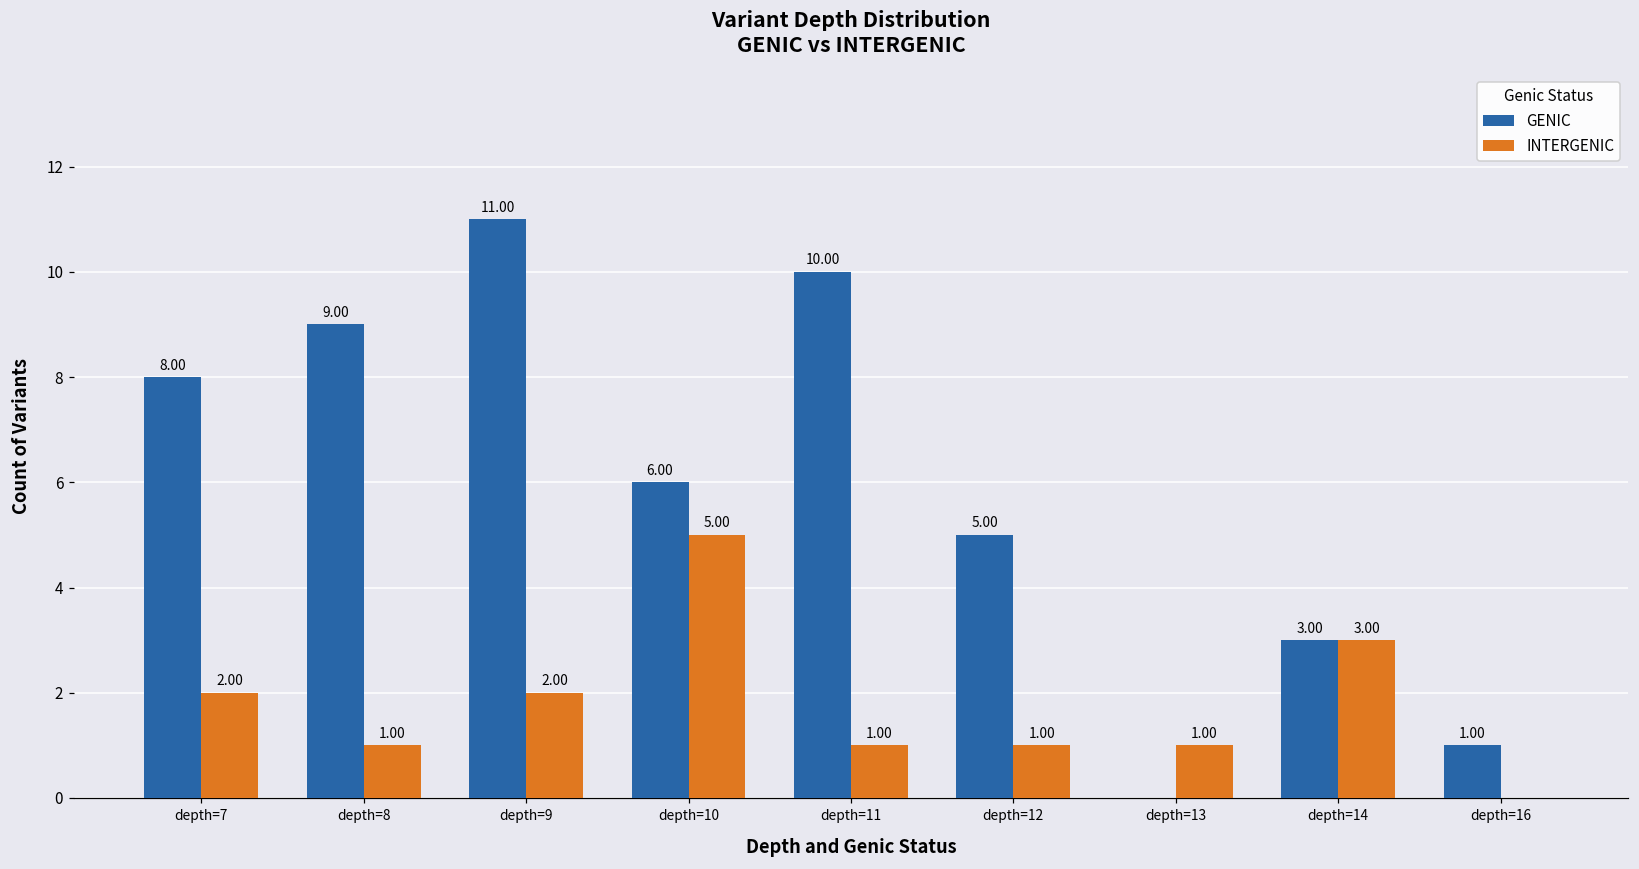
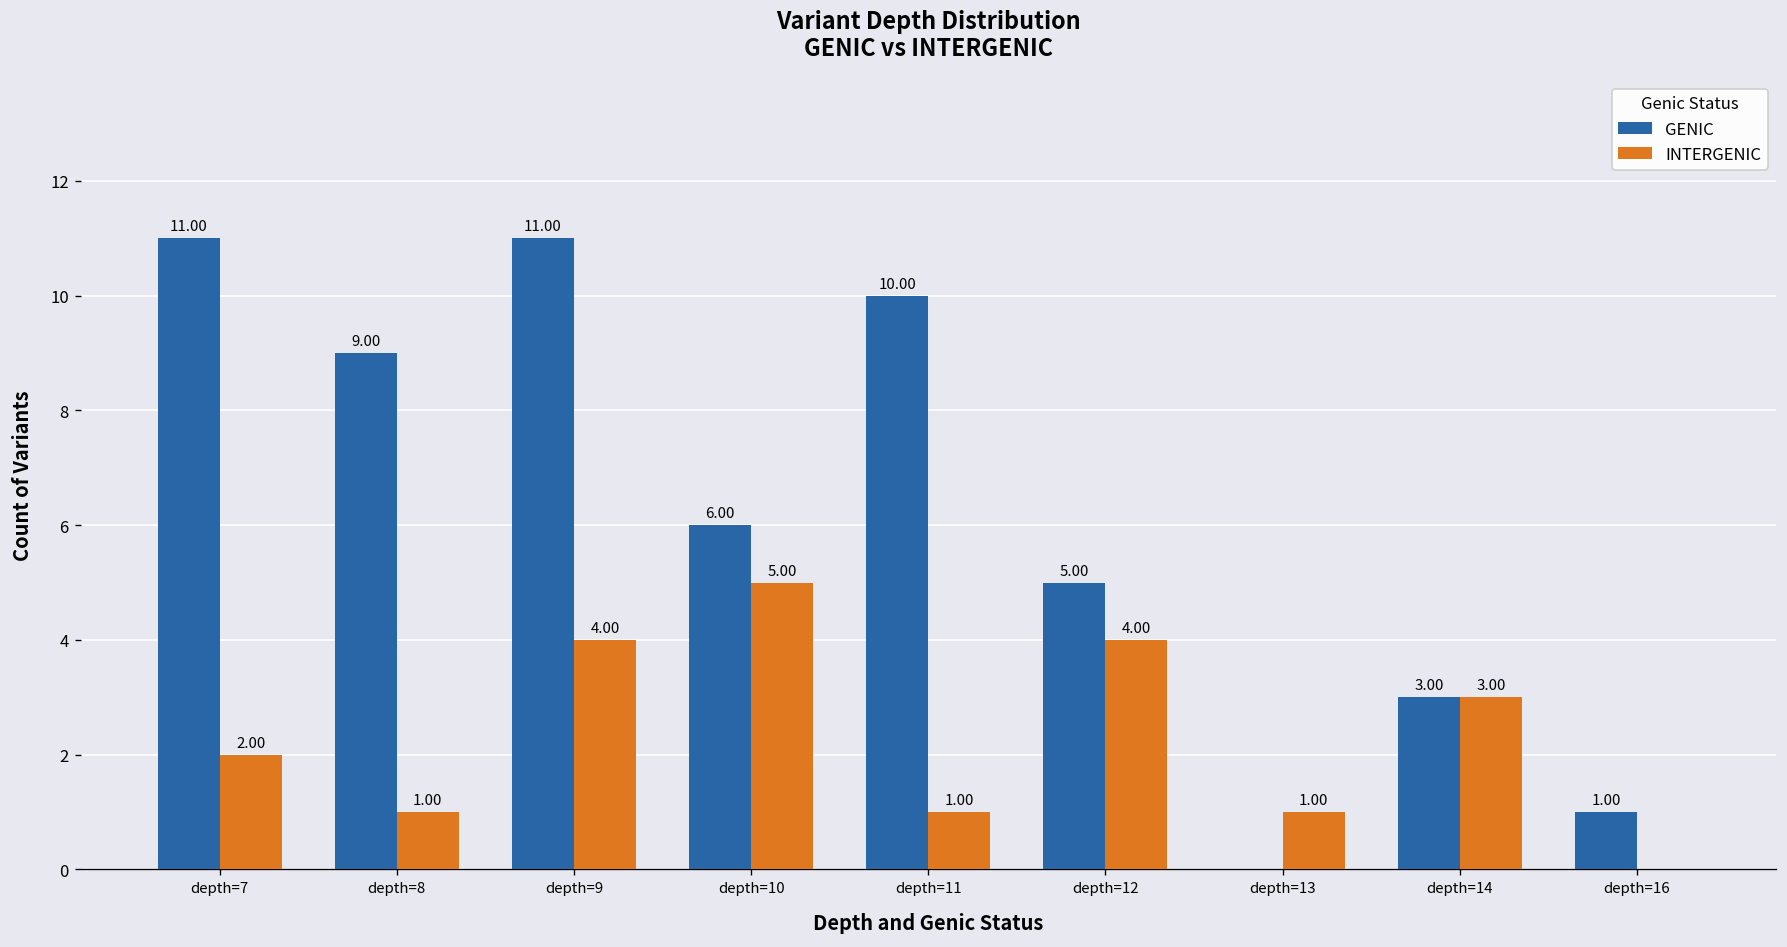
GENIC, depth=7: 8.00 -> 11.00
INTERGENIC, depth=9: 2.00 -> 4.00
INTERGENIC, depth=12: 1.00 -> 4.00
